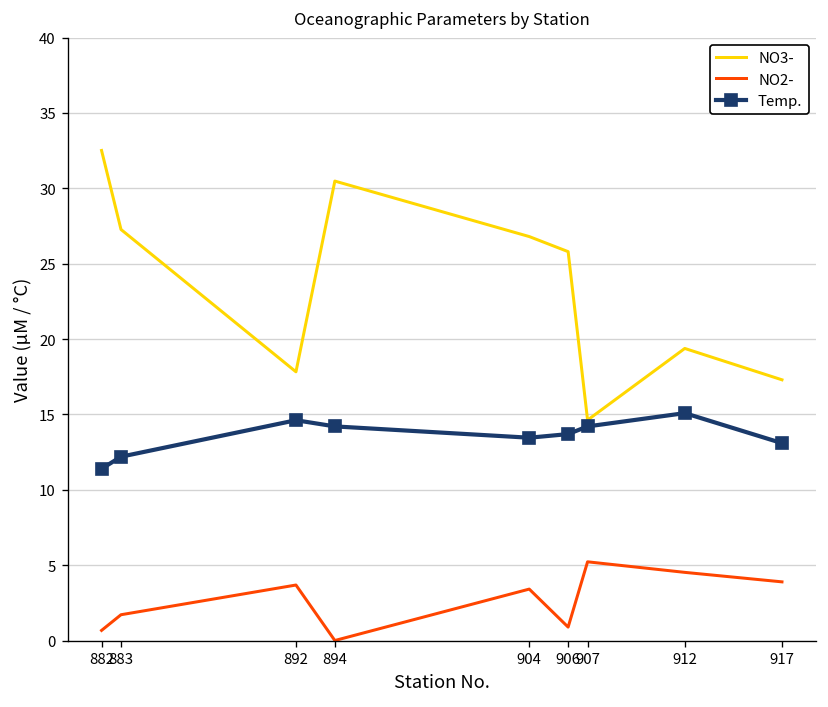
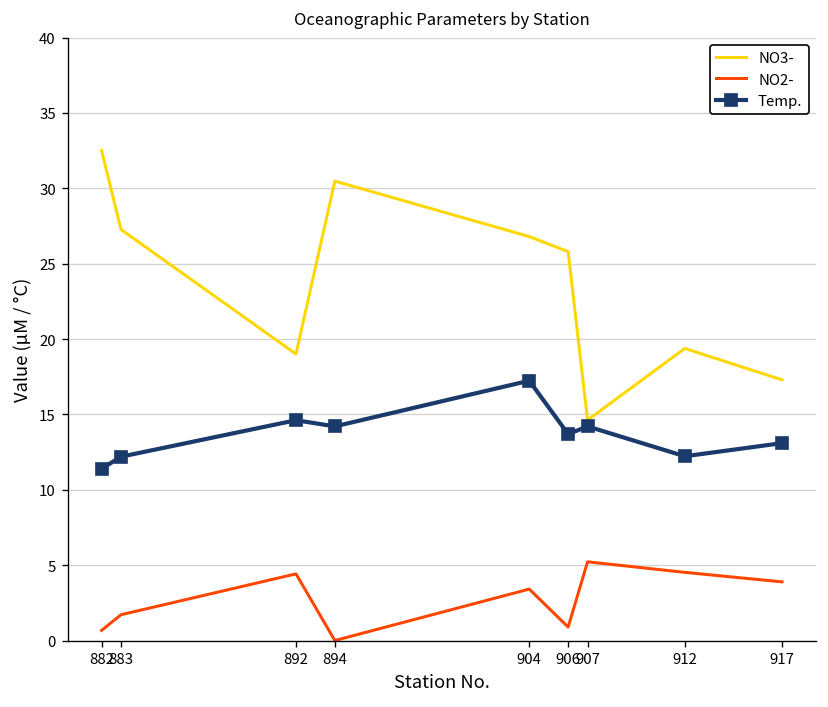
NO3-, 892: 17.8 -> 19.0
NO2-, 892: 3.7 -> 4.4
Temp., 904: 13.5 -> 17.2
Temp., 912: 15.1 -> 12.2
